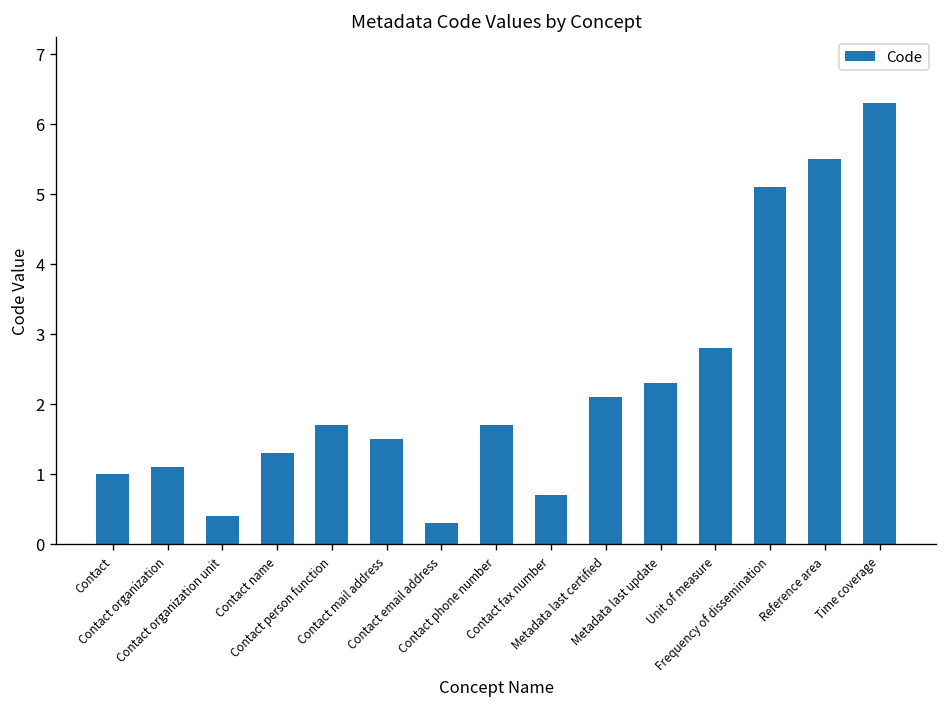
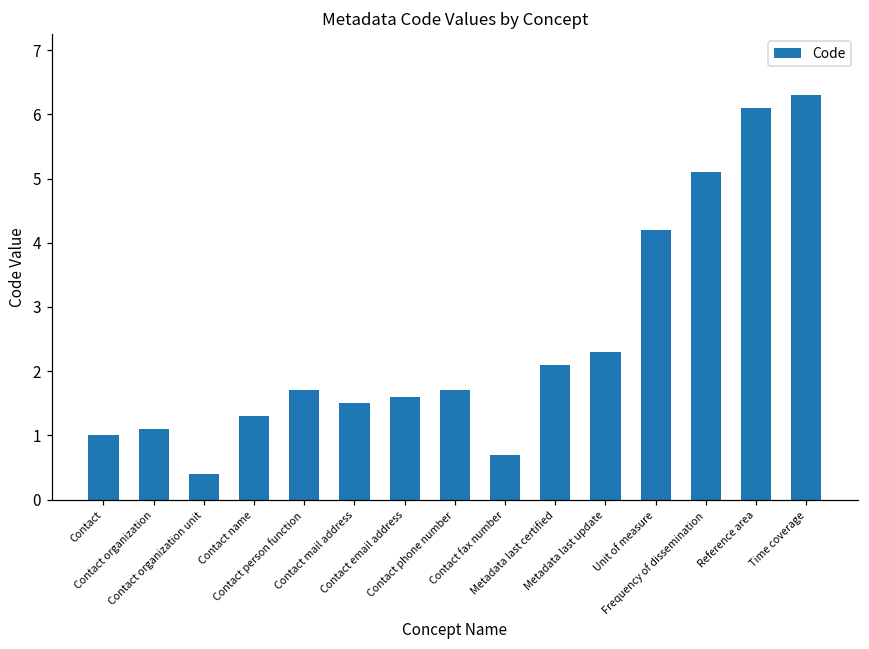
Contact email address: 0.3 -> 1.6
Unit of measure: 2.8 -> 4.2
Reference area: 5.5 -> 6.1
